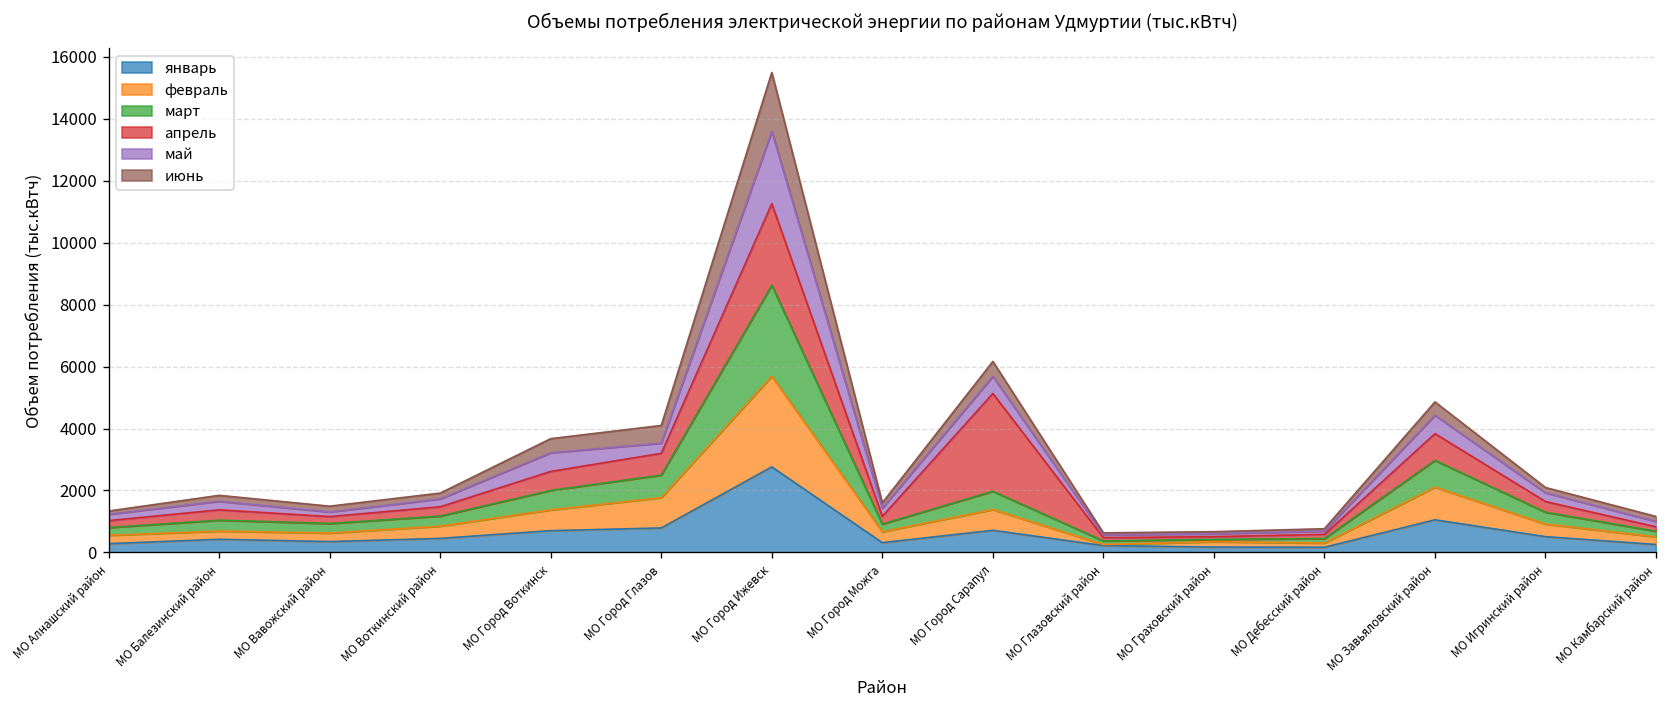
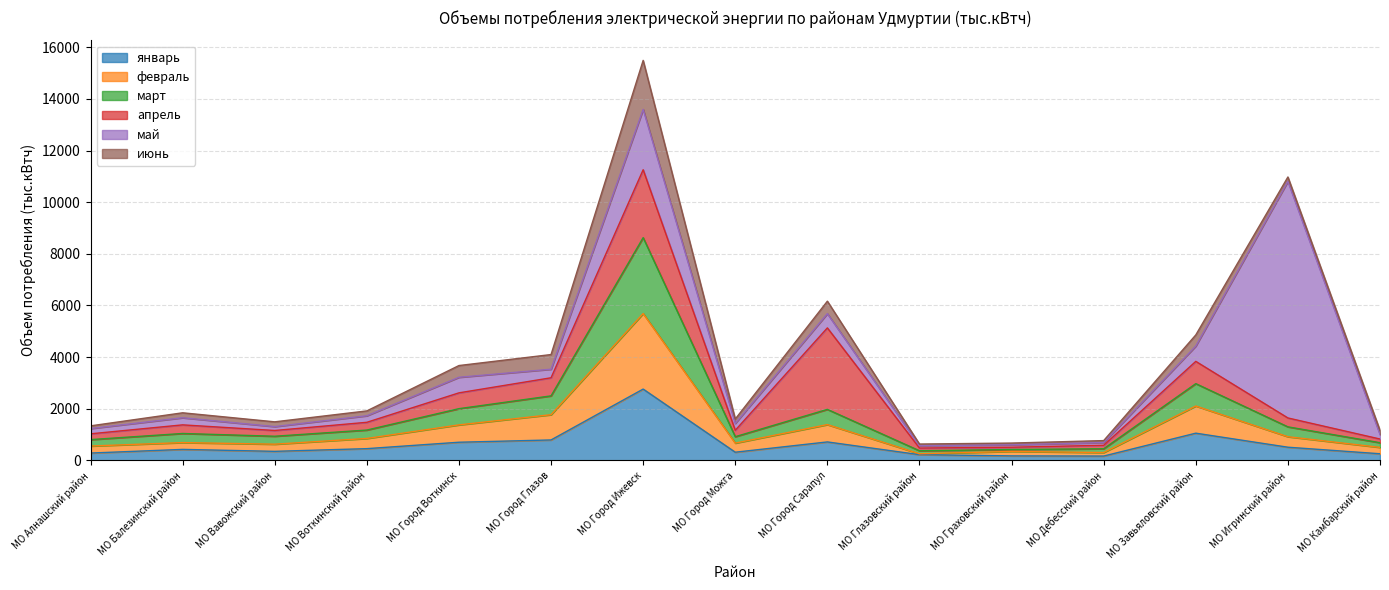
май, МО Игринский район: 300 -> 9200
